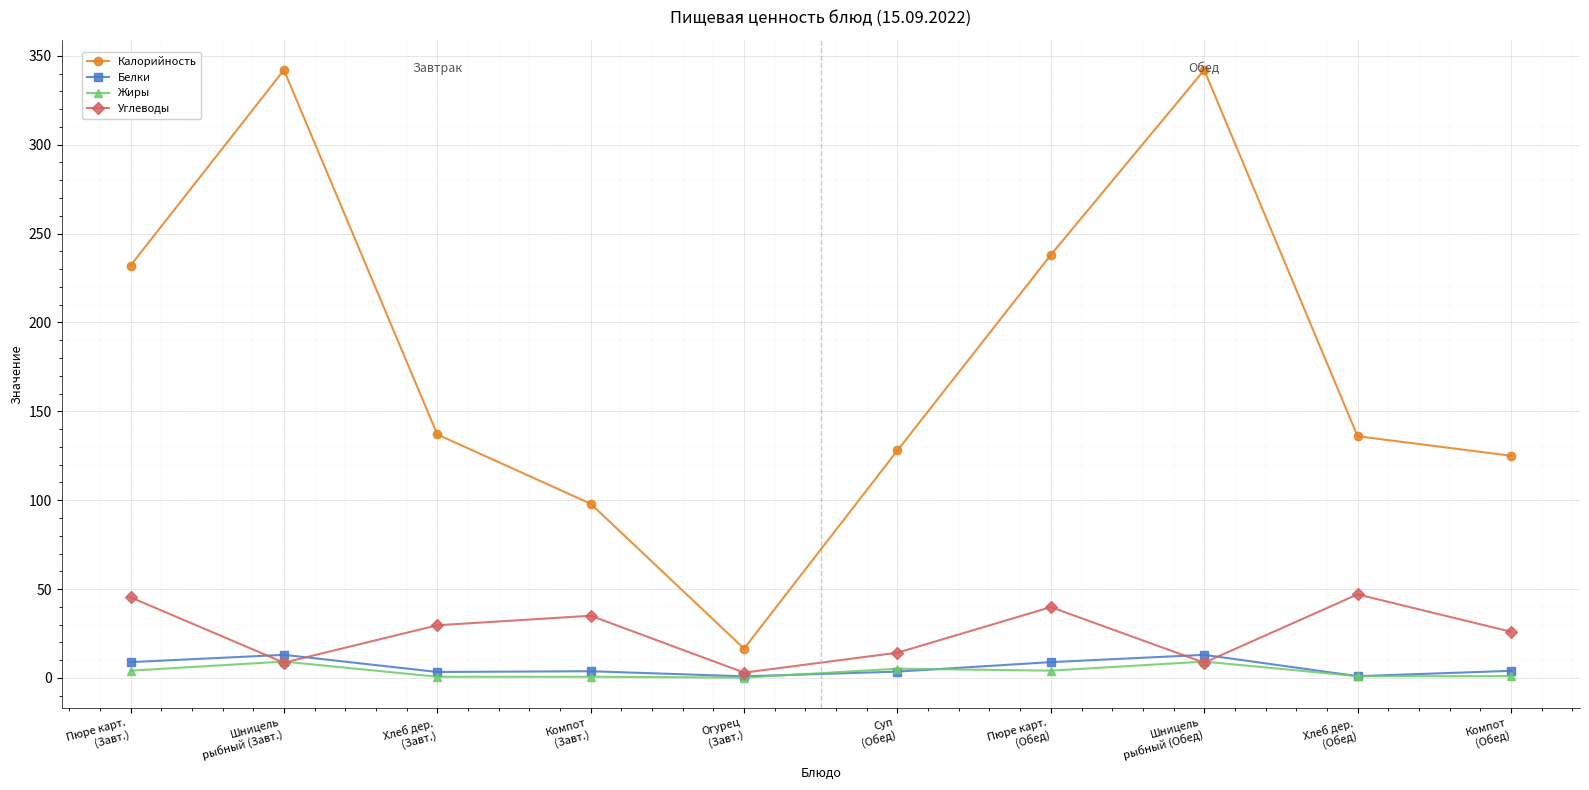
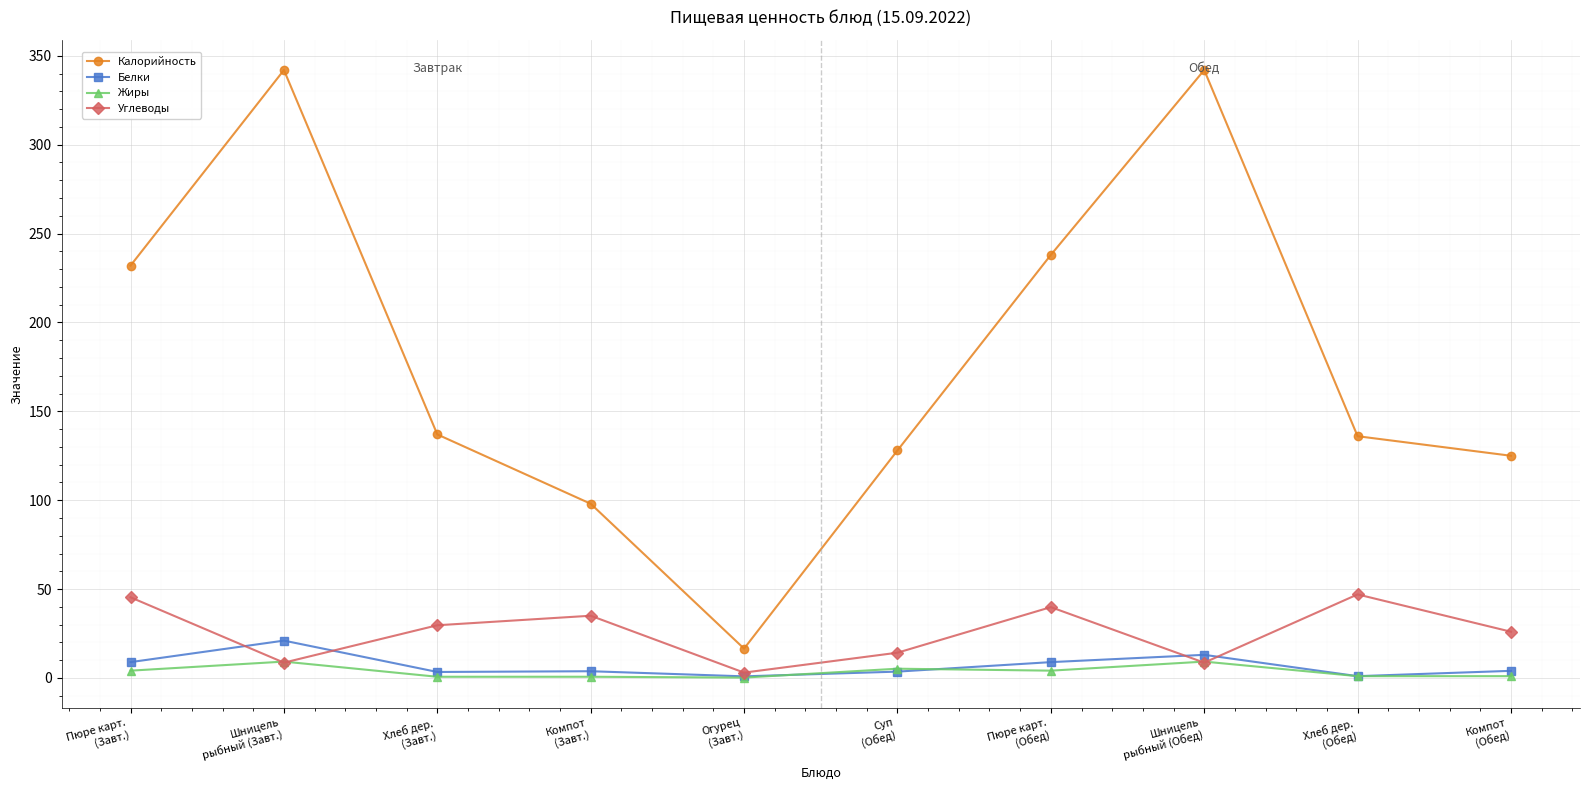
Белки, Шницель рыбный (Завт.): 13 -> 21
